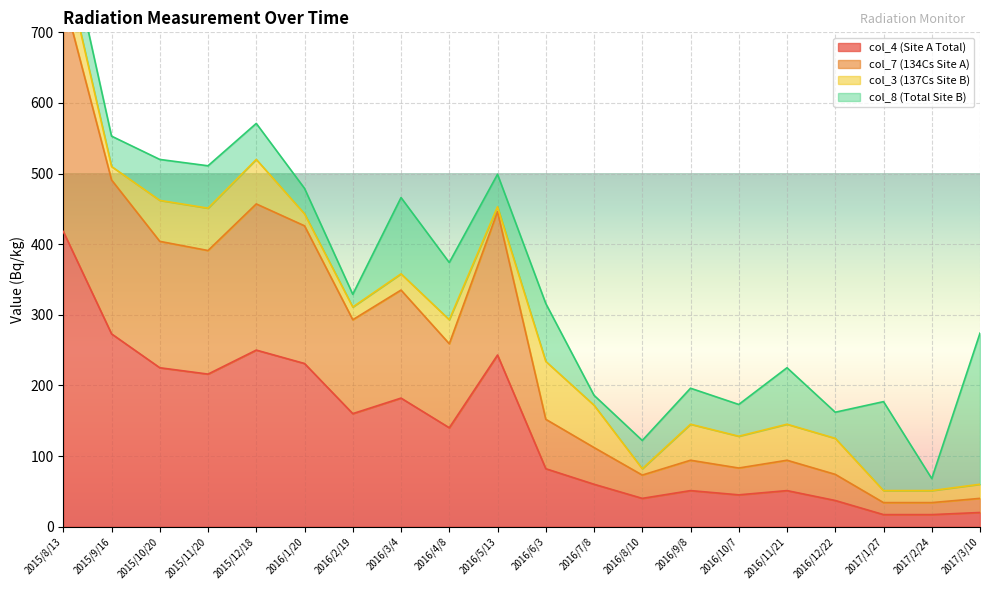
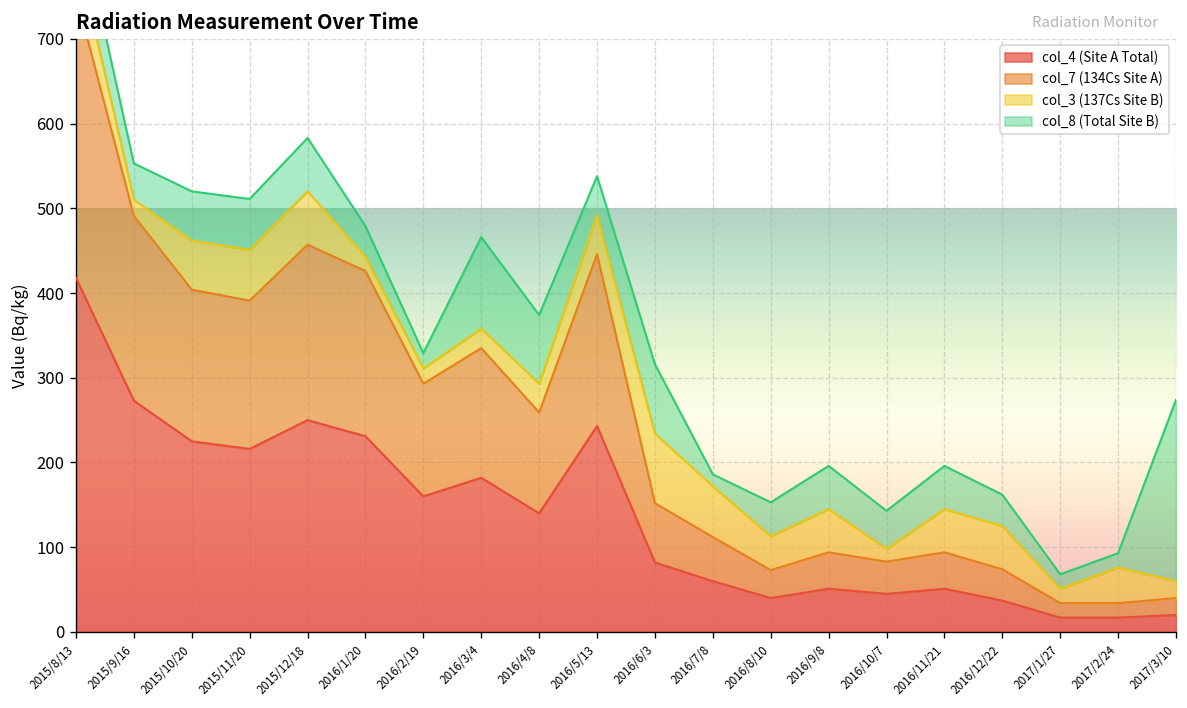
col_8 (Total Site B), 2015/12/18: 50 -> 60
col_3 (137Cs Site B), 2016/5/13: 10 -> 50
col_3 (137Cs Site B), 2016/8/10: 10 -> 40
col_3 (137Cs Site B), 2016/10/7: 50 -> 20
col_8 (Total Site B), 2016/11/21: 80 -> 50
col_8 (Total Site B), 2017/1/27: 130 -> 20
col_3 (137Cs Site B), 2017/2/24: 20 -> 40
